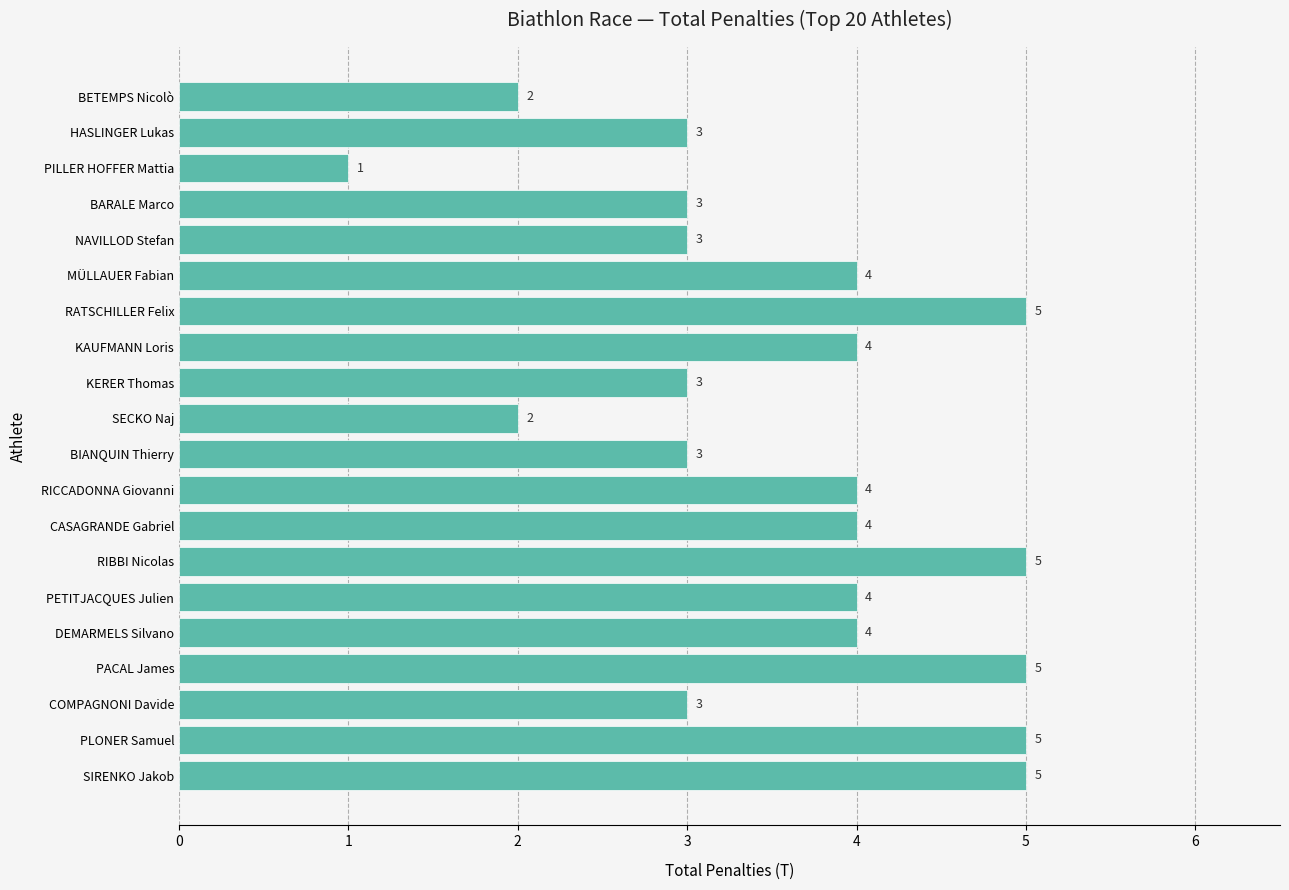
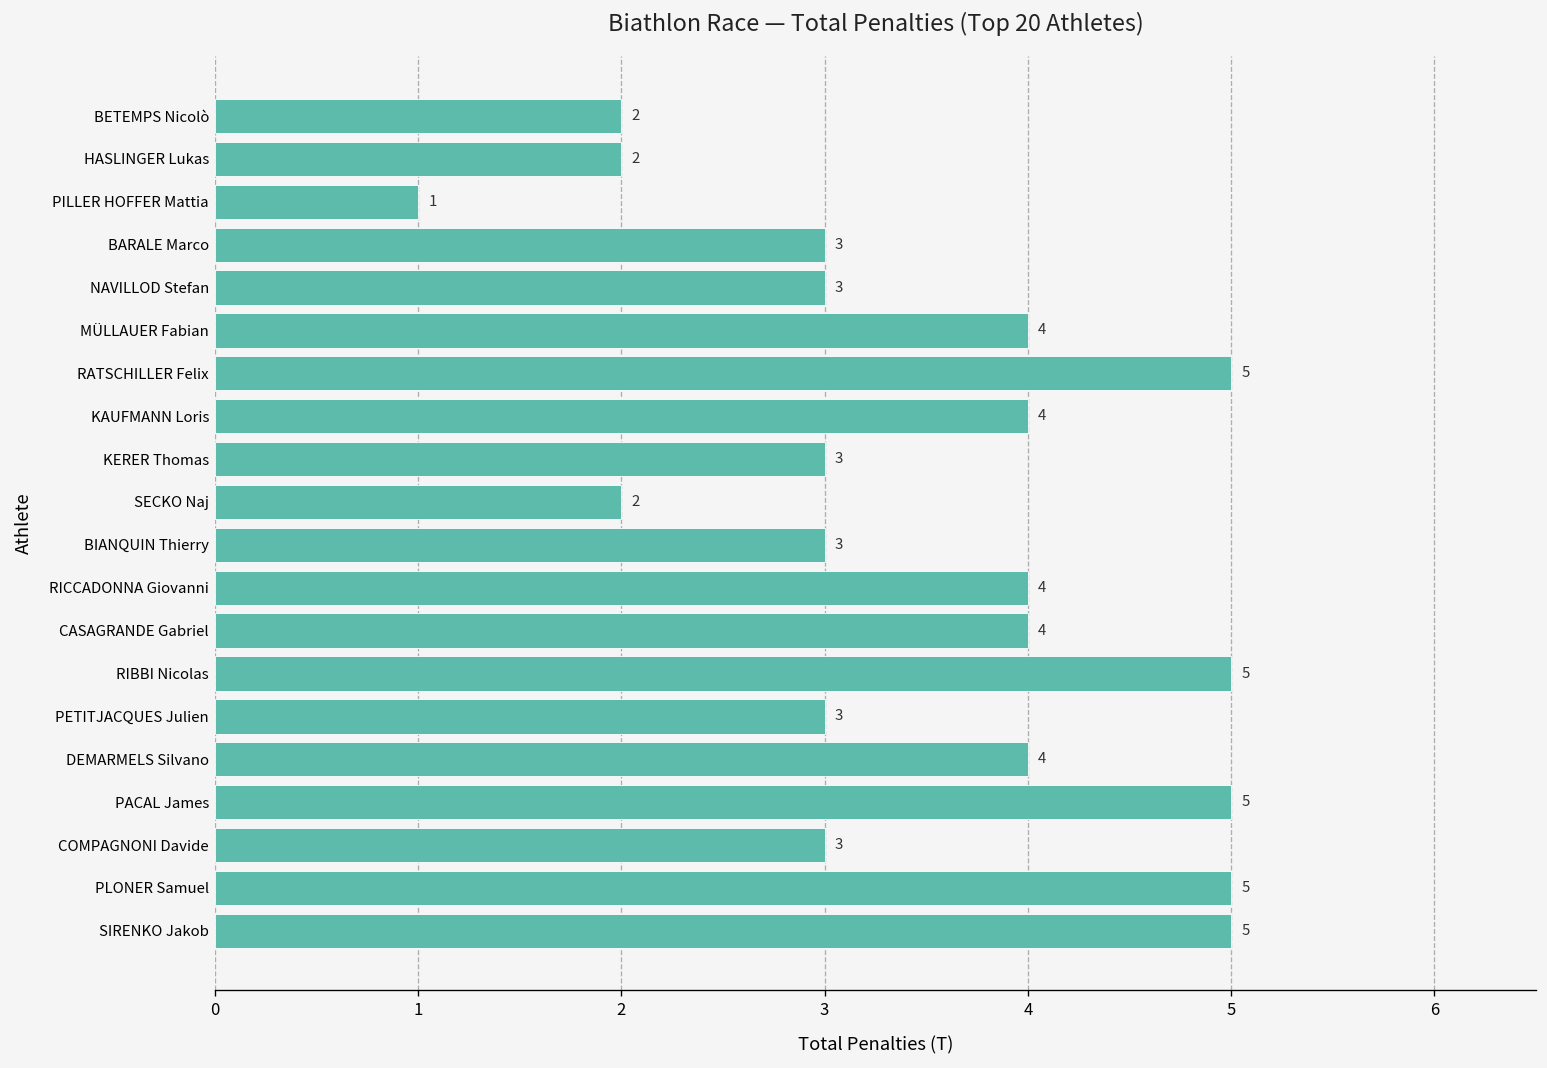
HASLINGER Lukas: 3 -> 2
PETITJACQUES Julien: 4 -> 3
